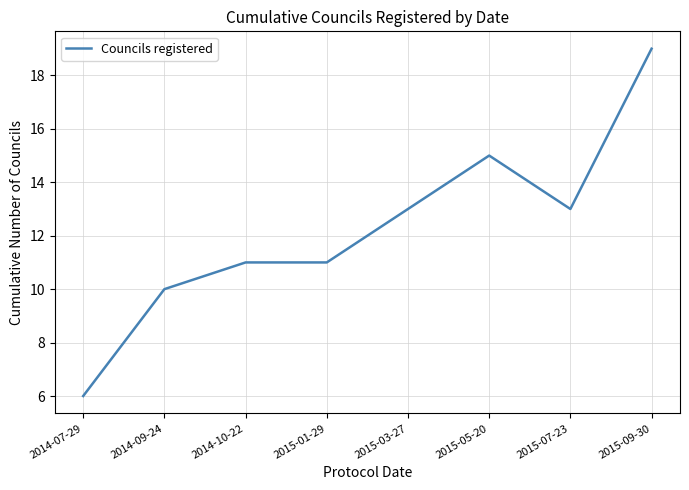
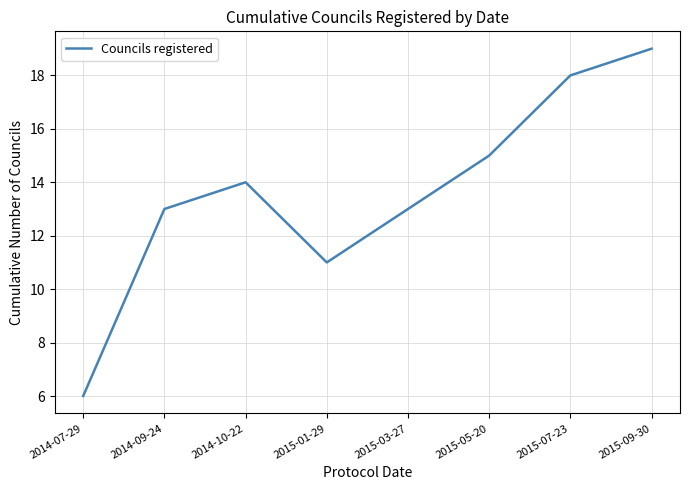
2014-09-24: 10 -> 13
2014-10-22: 11 -> 14
2015-07-23: 13 -> 18
